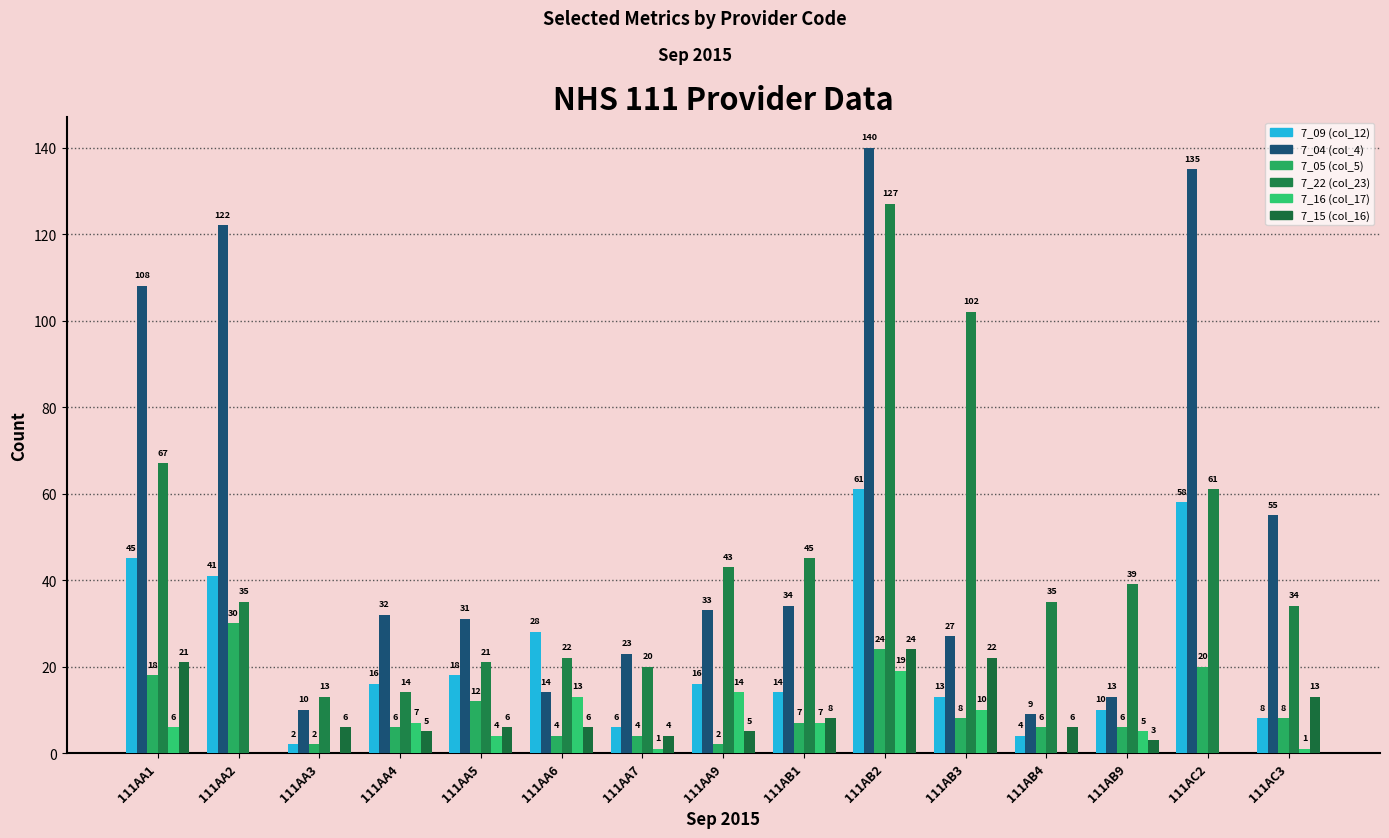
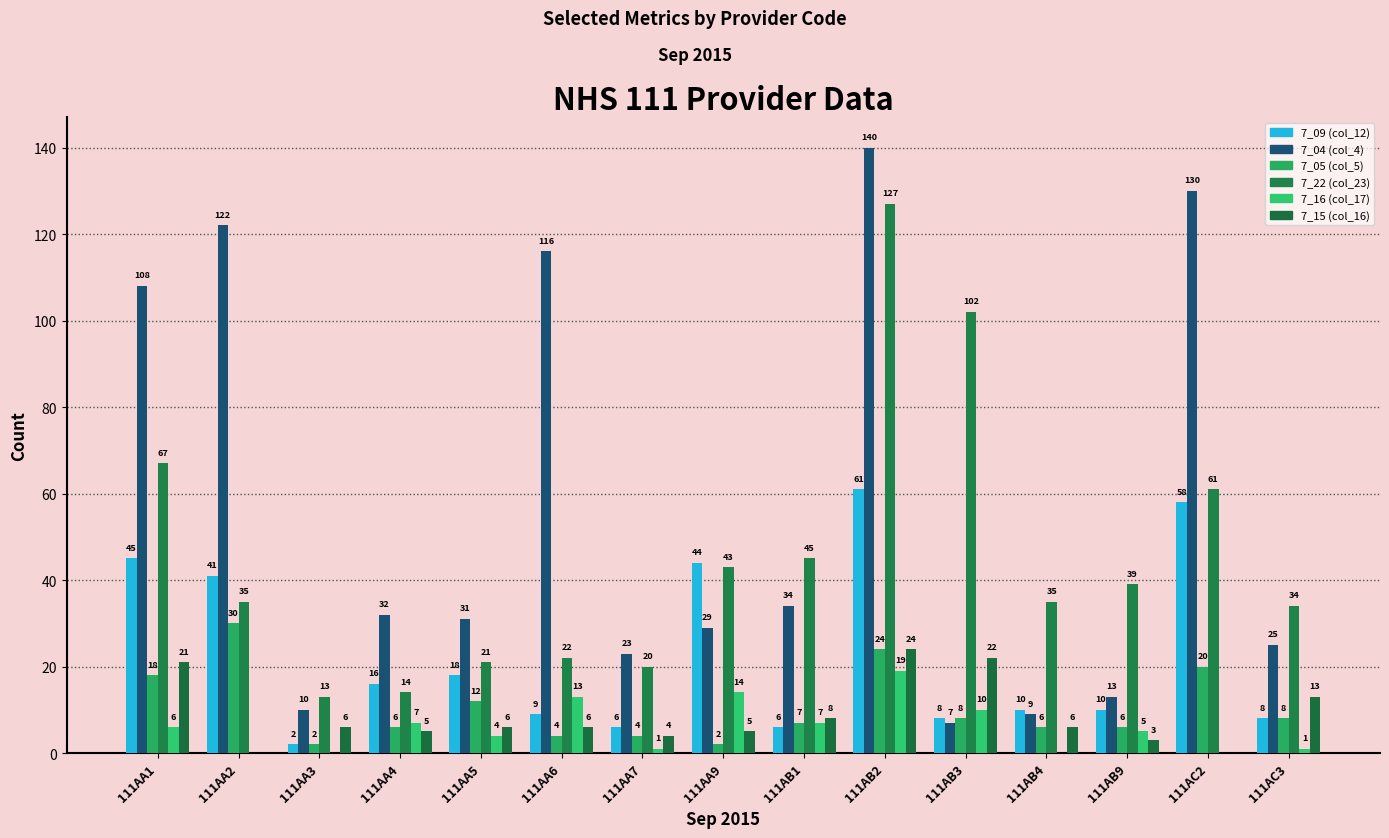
7_09 (col_12), 111AA6: 28 -> 9
7_04 (col_4), 111AA6: 14 -> 116
7_09 (col_12), 111AA9: 16 -> 44
7_04 (col_4), 111AA9: 33 -> 29
7_09 (col_12), 111AB1: 14 -> 6
7_09 (col_12), 111AB3: 13 -> 8
7_04 (col_4), 111AB3: 27 -> 7
7_09 (col_12), 111AB4: 4 -> 10
7_04 (col_4), 111AC2: 135 -> 130
7_04 (col_4), 111AC3: 55 -> 25
